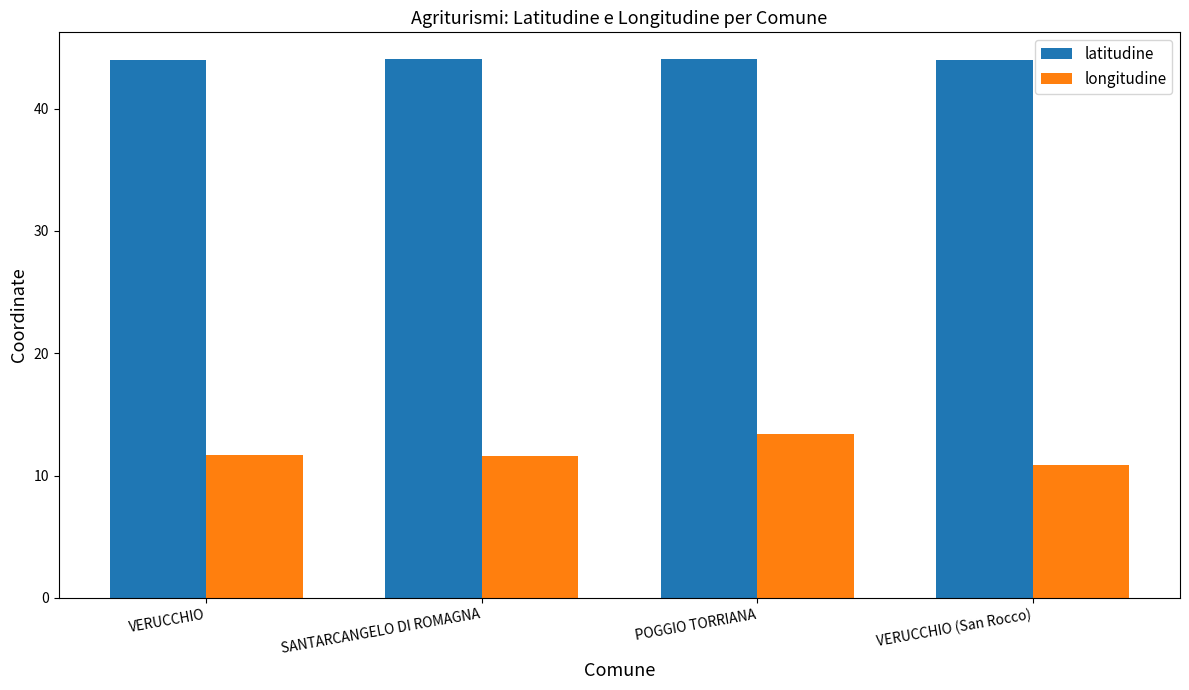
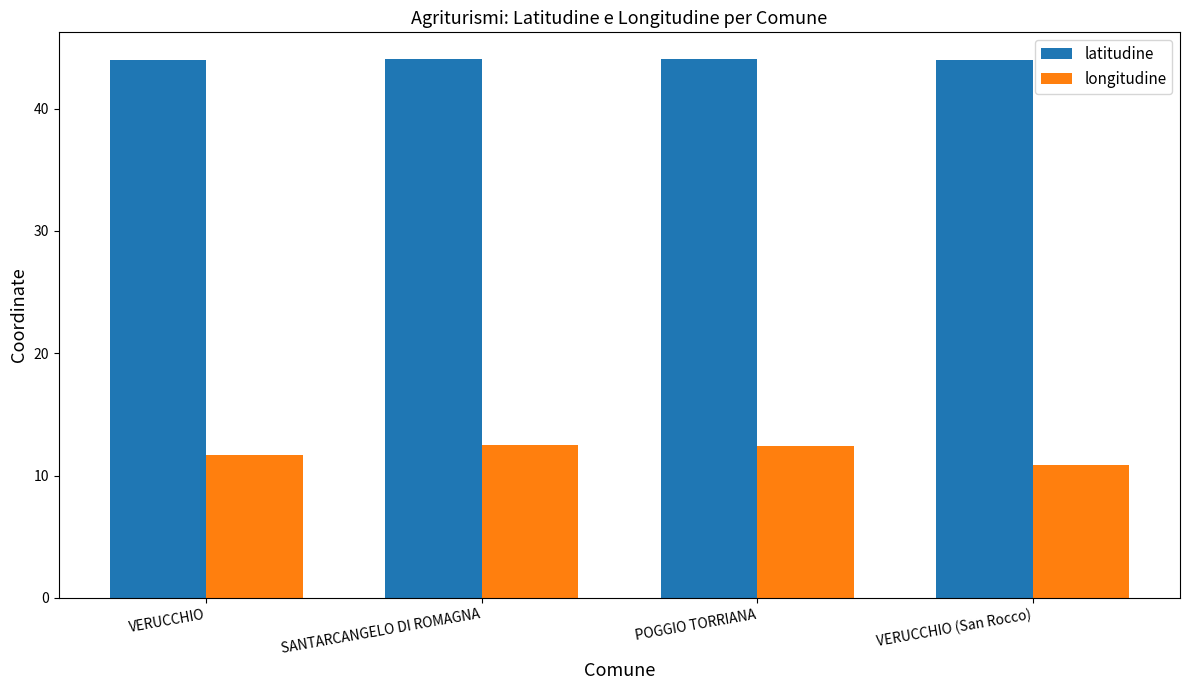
longitudine, SANTARCANGELO DI ROMAGNA: 11.6 -> 12.5
longitudine, POGGIO TORRIANA: 13.4 -> 12.4
